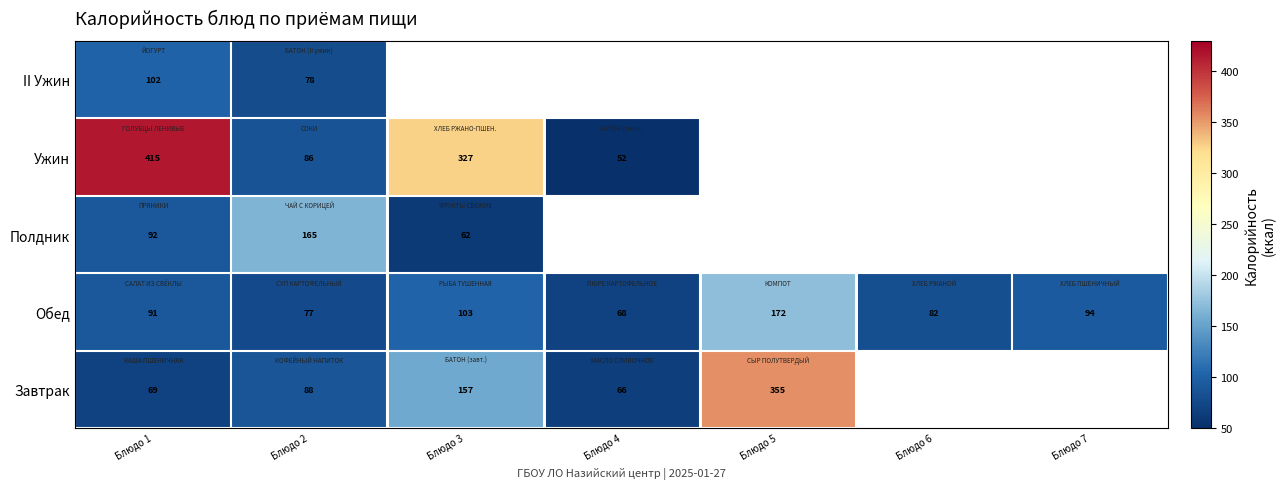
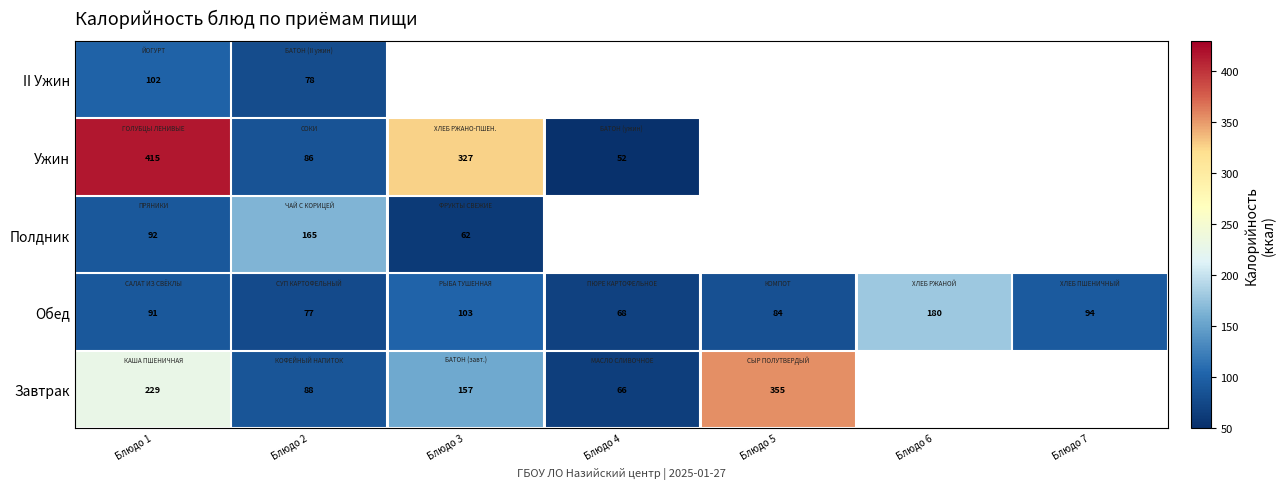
Обед, Блюдо 5: 172 -> 84
Обед, Блюдо 6: 82 -> 180
Завтрак, Блюдо 1: 69 -> 229
